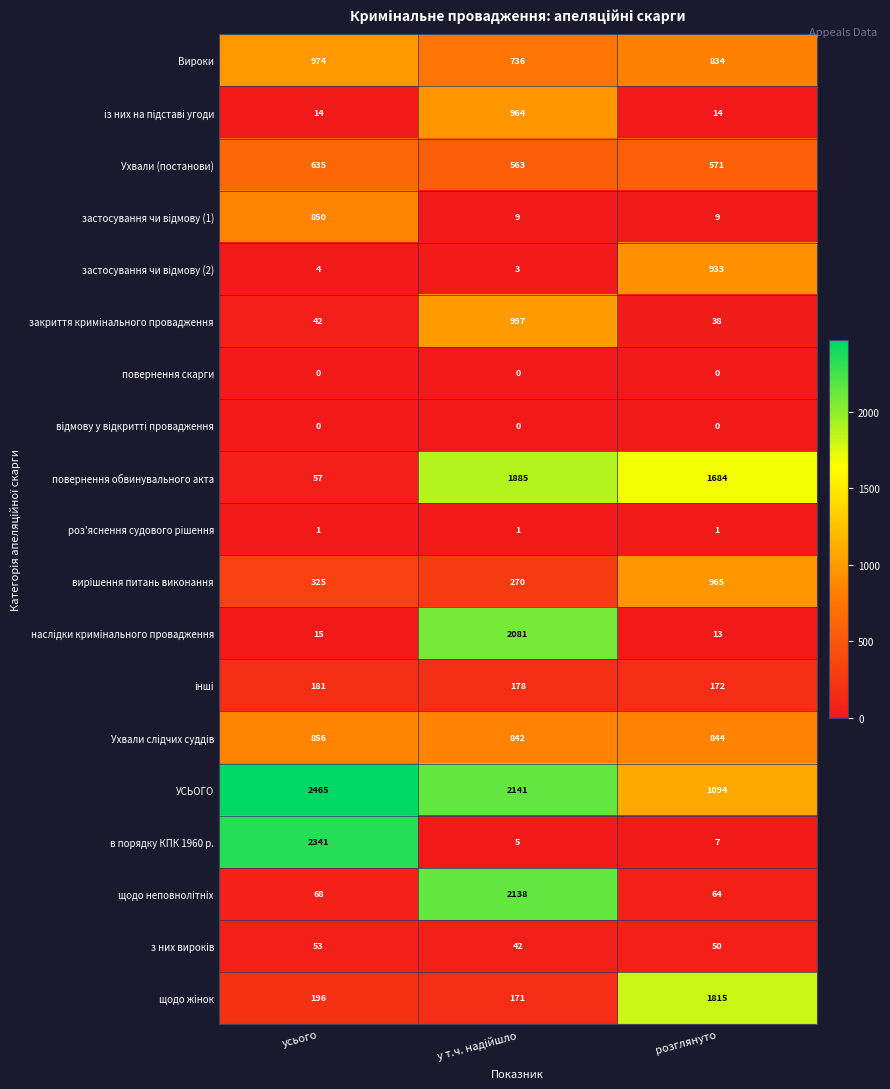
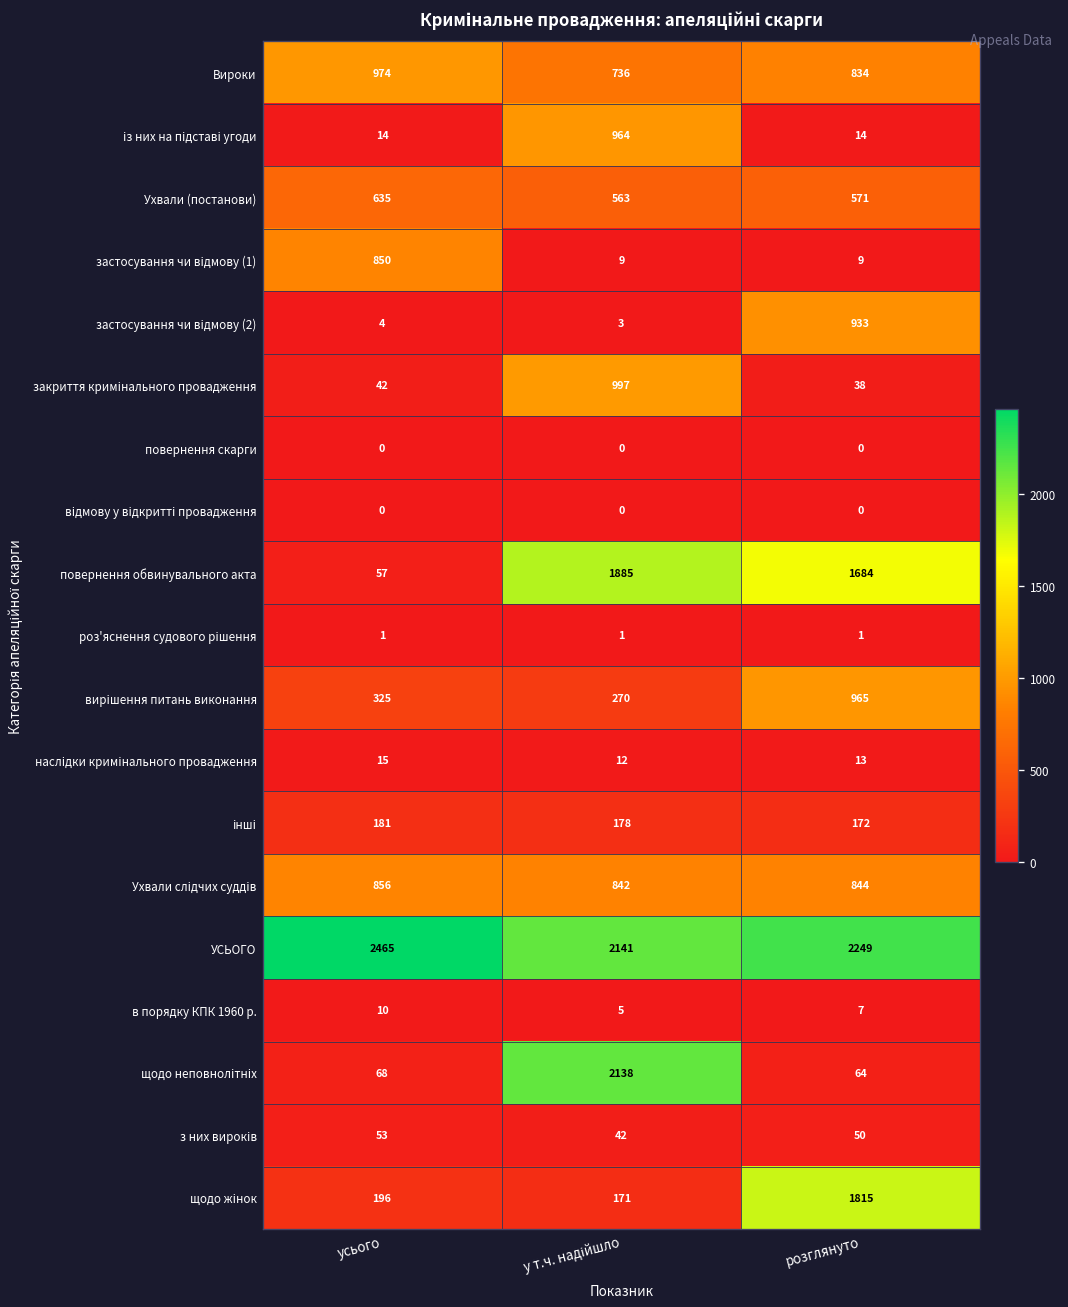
наслідки кримінального провадження, у т.ч. надійшло: 2081 -> 12
УСЬОГО, розглянуто: 1094 -> 2249
в порядку КПК 1960 р., усього: 2341 -> 10
